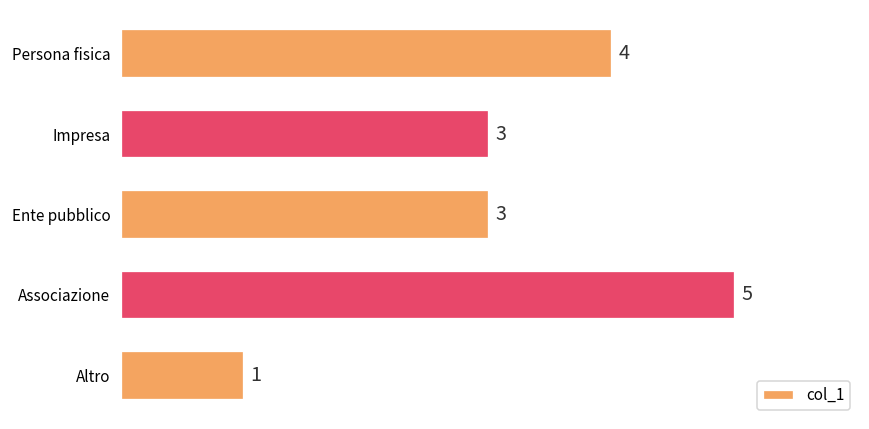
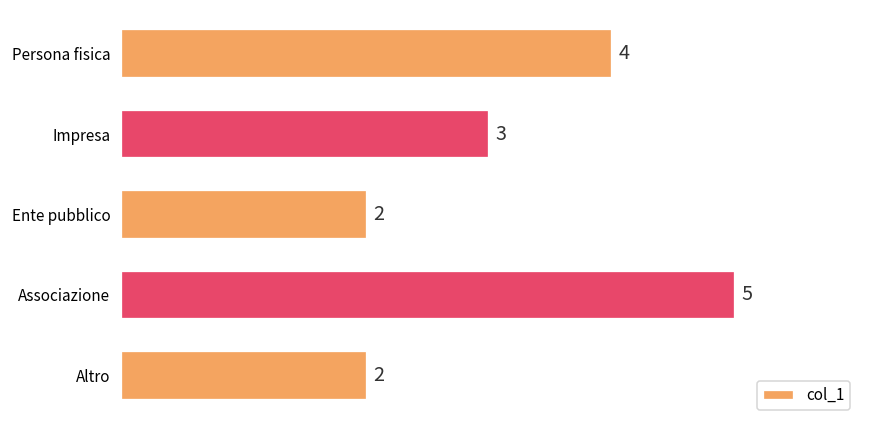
Ente pubblico: 3 -> 2
Altro: 1 -> 2
